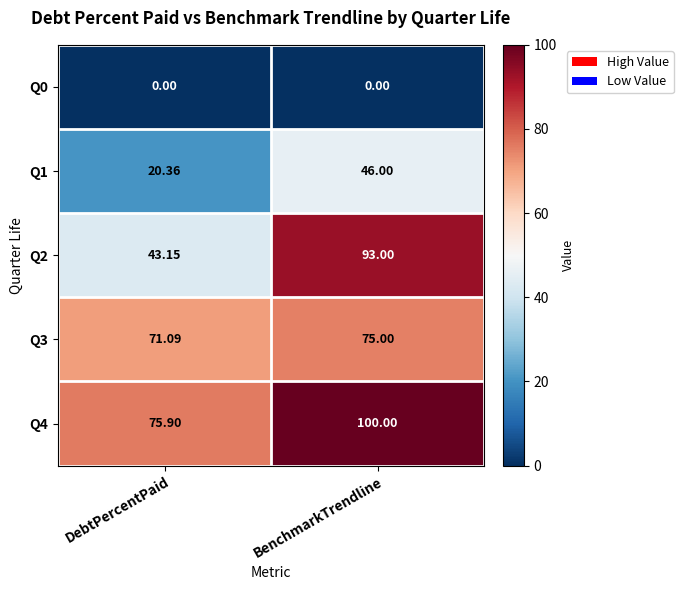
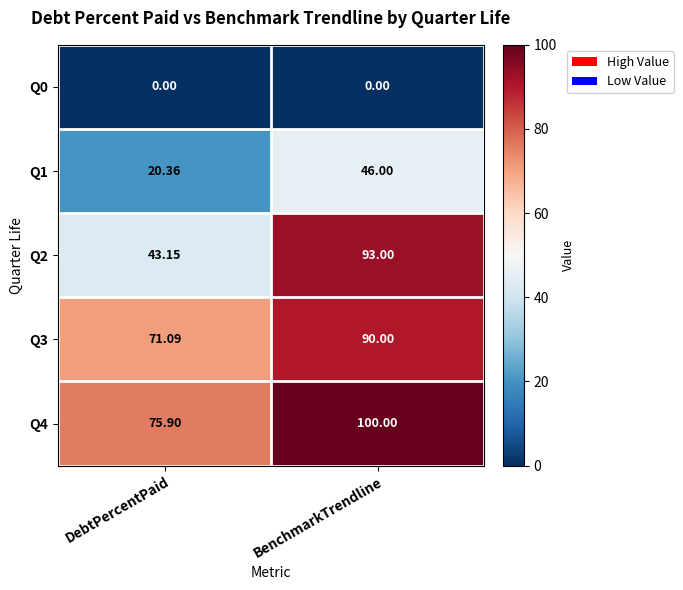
Q3, BenchmarkTrendline: 75.00 -> 90.00
